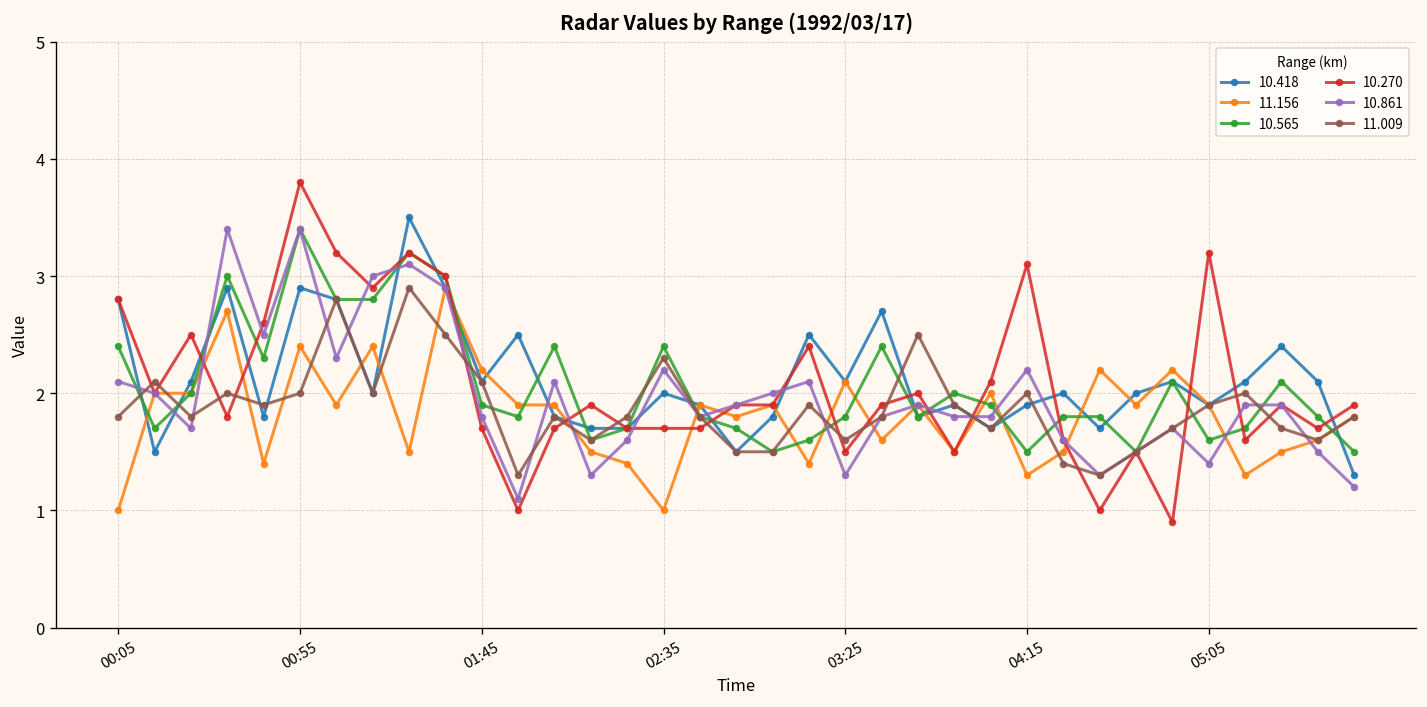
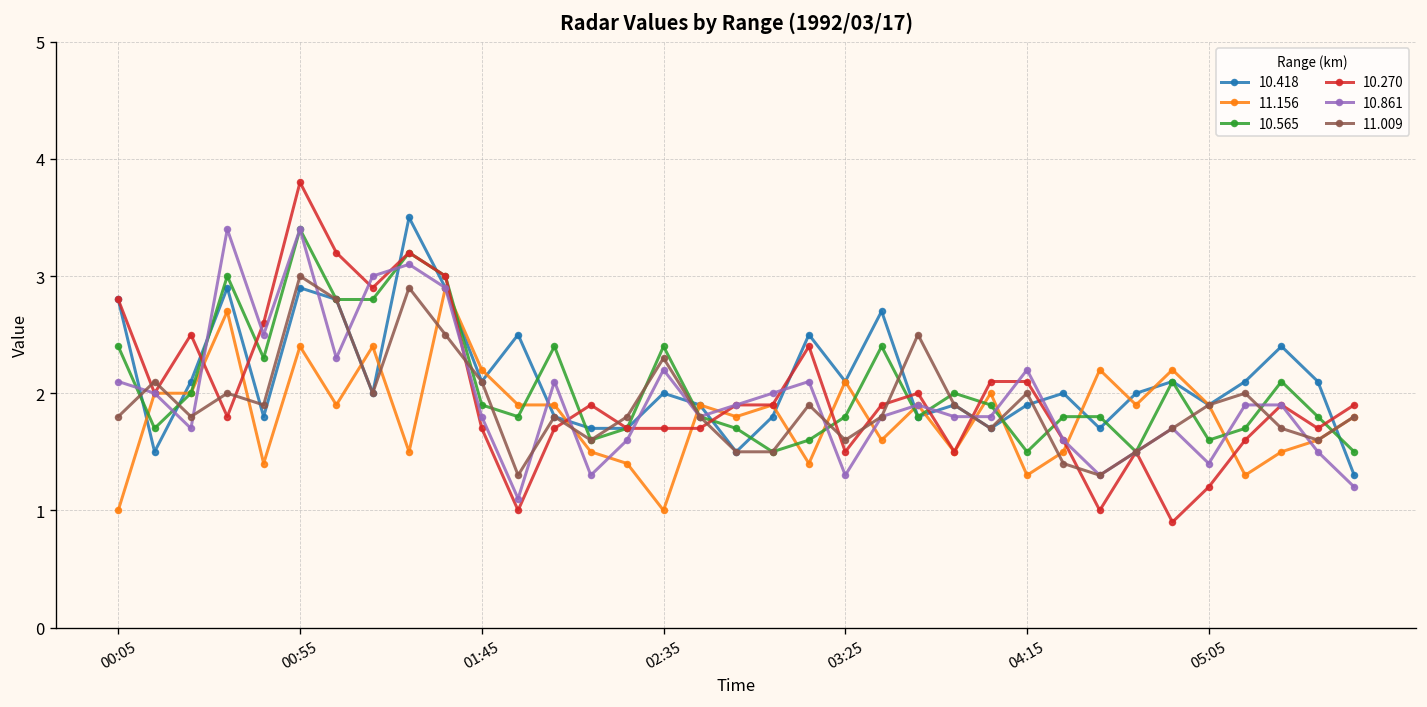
11.009, 00:55: 2 -> 3
10.270, 04:15: 3.1 -> 2.1
10.270, 05:05: 3.2 -> 1.2
